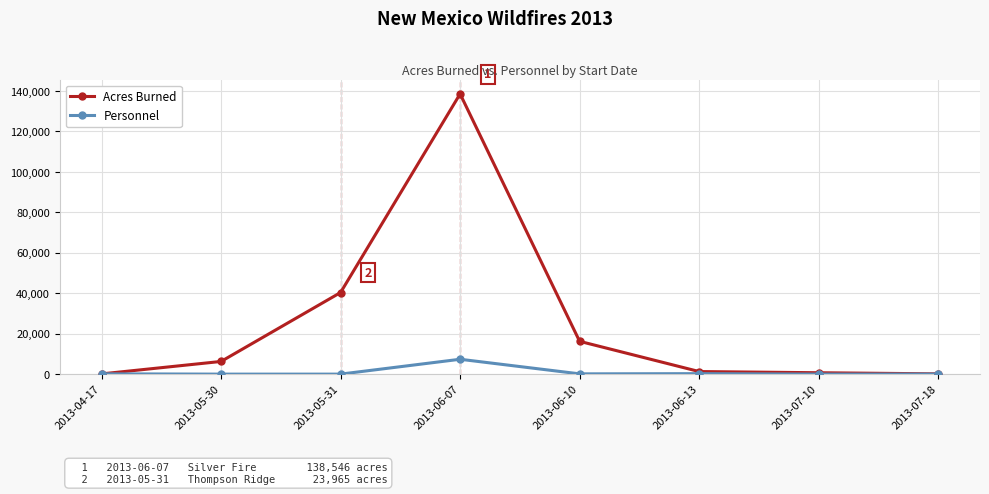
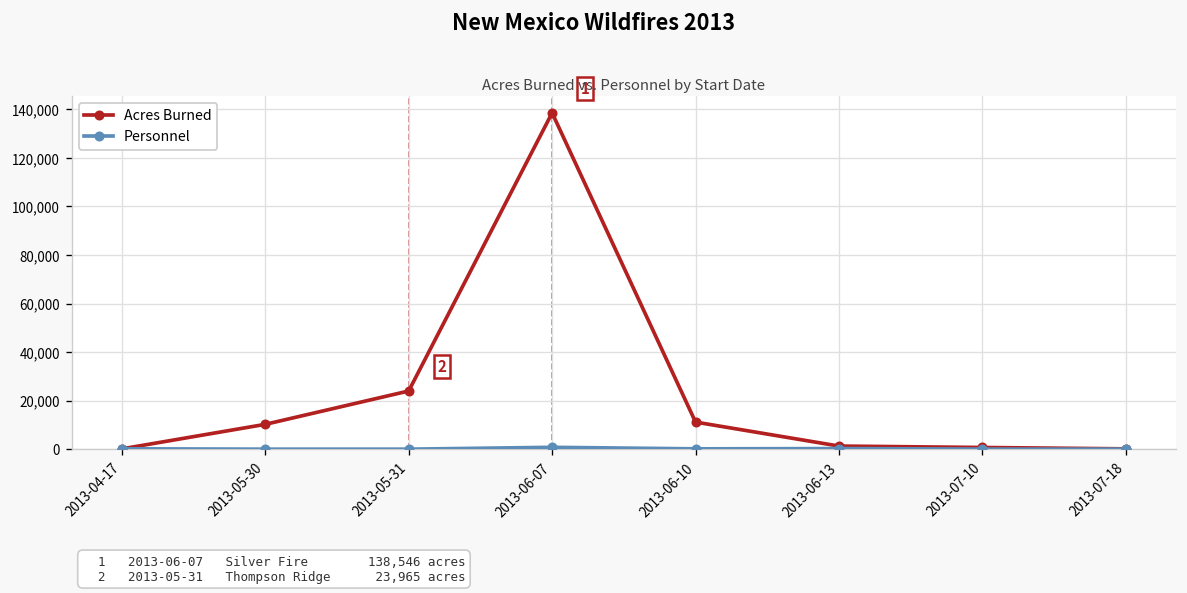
Acres Burned, 2013-05-30: 6,000 -> 10,000
Acres Burned, 2013-05-31: 40,000 -> 24,000
Personnel, 2013-06-07: 7,000 -> 1,000
Acres Burned, 2013-06-10: 16,000 -> 11,000
